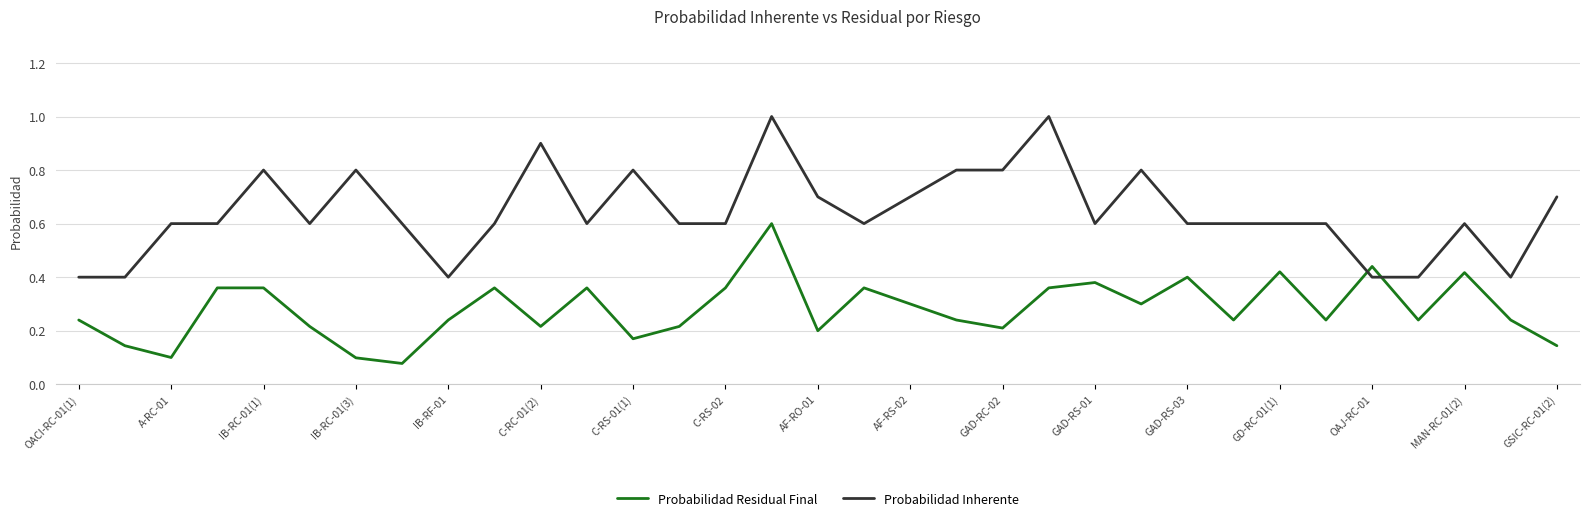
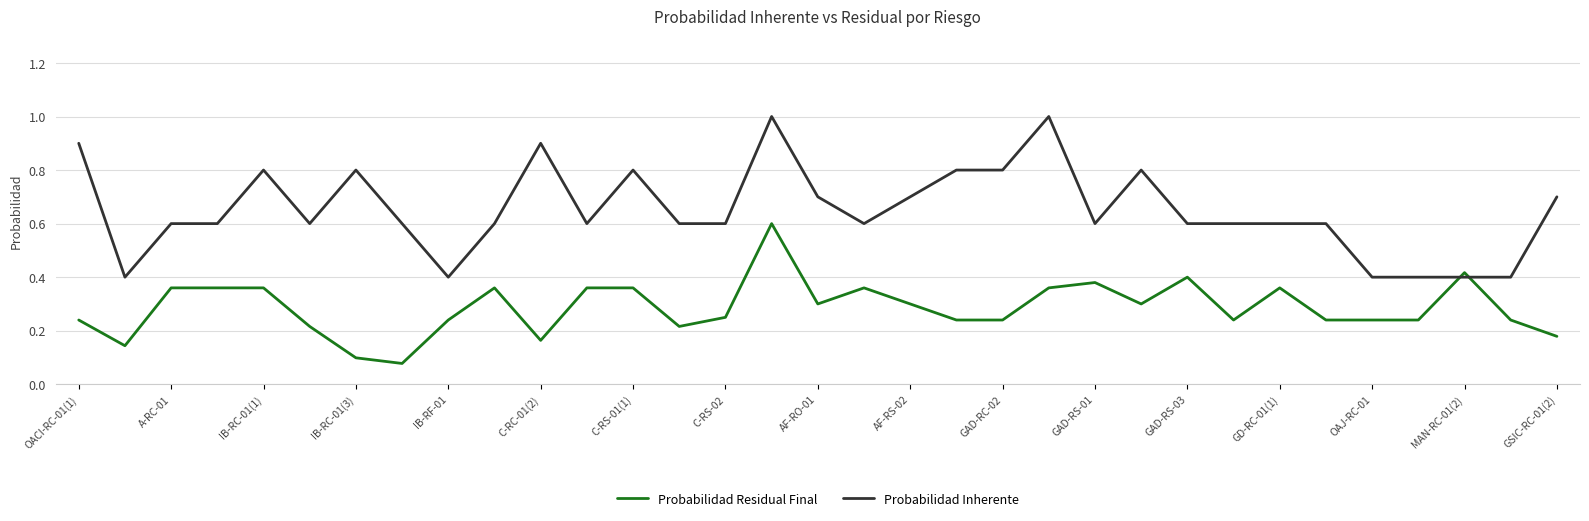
Probabilidad Inherente, OACI-RC-01(1): 0.4 -> 0.9
Probabilidad Residual Final, A-RC-01: 0.10 -> 0.36
Probabilidad Residual Final, C-RC-01(2): 0.22 -> 0.16
Probabilidad Residual Final, C-RS-01(1): 0.17 -> 0.36
Probabilidad Residual Final, C-RS-02: 0.36 -> 0.25
Probabilidad Residual Final, AF-RO-01: 0.2 -> 0.3
Probabilidad Residual Final, GAD-RC-02: 0.21 -> 0.24
Probabilidad Residual Final, GD-RC-01(1): 0.42 -> 0.36
Probabilidad Residual Final, OAJ-RC-01: 0.44 -> 0.24
Probabilidad Inherente, MAN-RC-01(2): 0.6 -> 0.4
Probabilidad Residual Final, GSIC-RC-01(2): 0.14 -> 0.18
